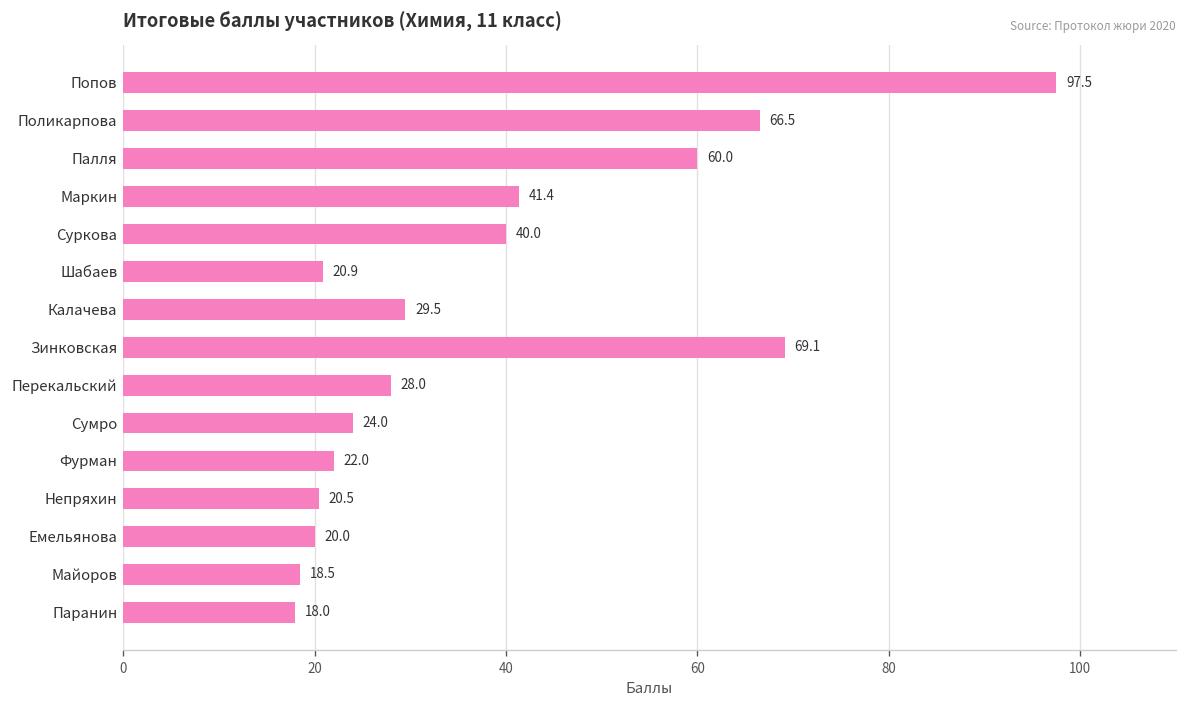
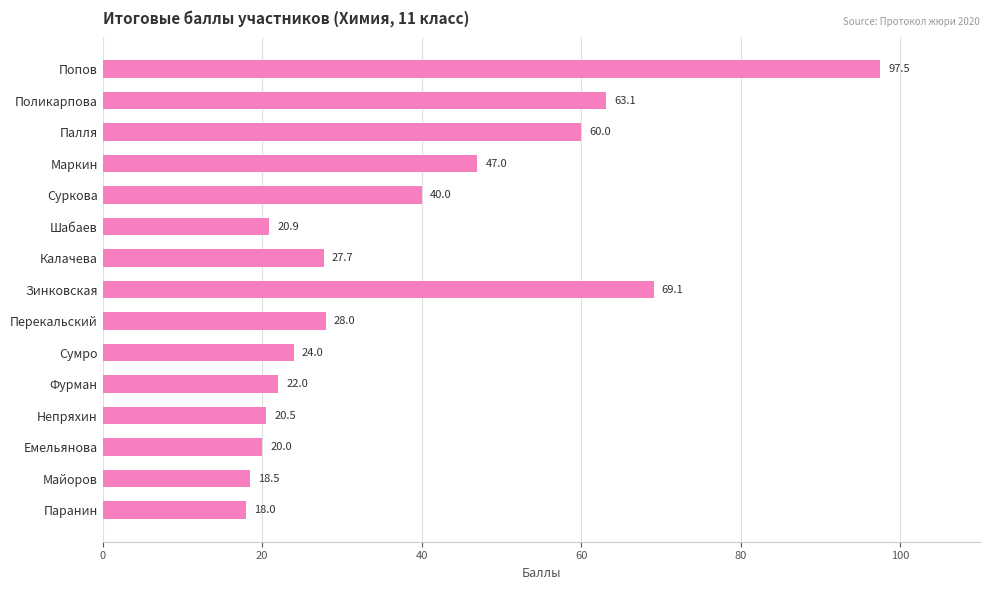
Поликарпова: 66.5 -> 63.1
Маркин: 41.4 -> 47.0
Калачева: 29.5 -> 27.7
